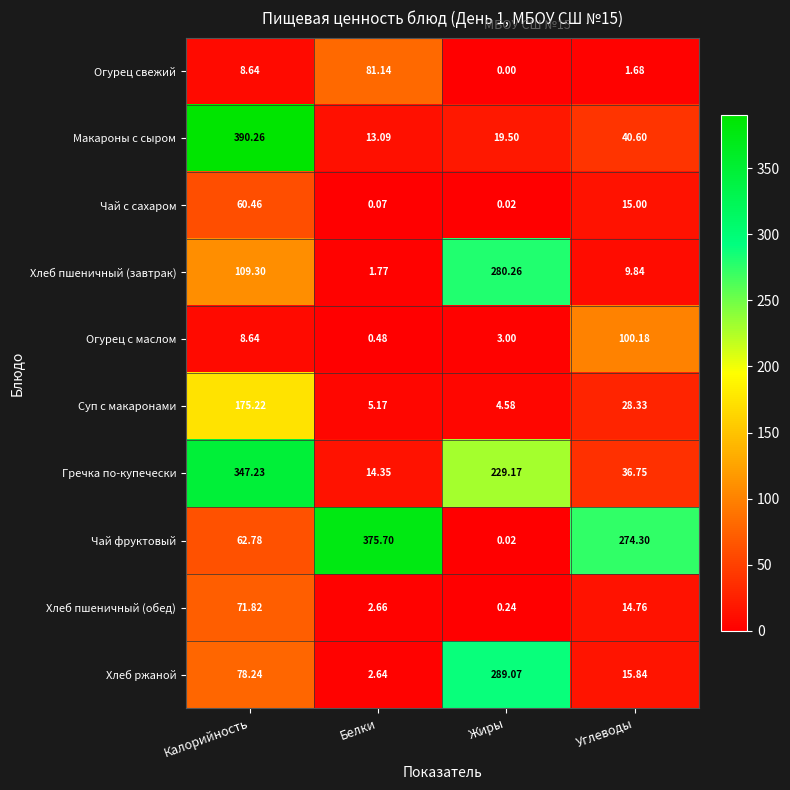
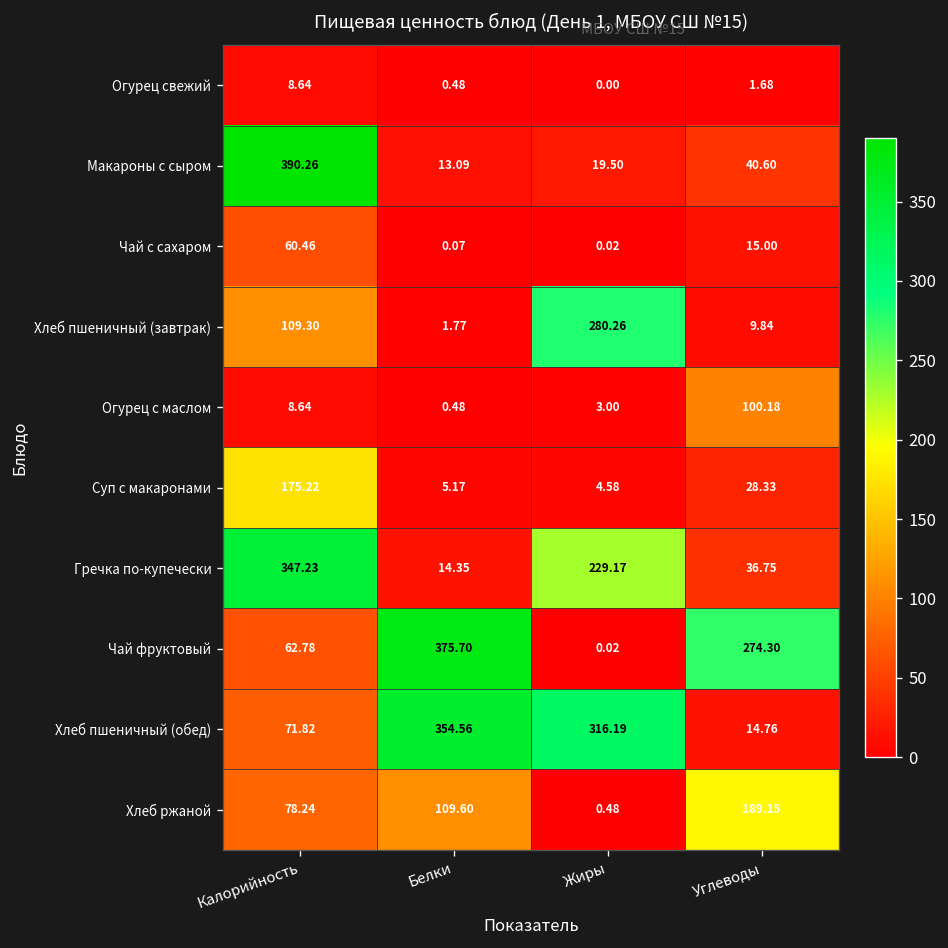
Огурец свежий, Белки: 81.14 -> 0.48
Хлеб пшеничный (обед), Белки: 2.66 -> 354.56
Хлеб пшеничный (обед), Жиры: 0.24 -> 316.19
Хлеб ржаной, Белки: 2.64 -> 109.60
Хлеб ржаной, Жиры: 289.07 -> 0.48
Хлеб ржаной, Углеводы: 15.84 -> 189.15
